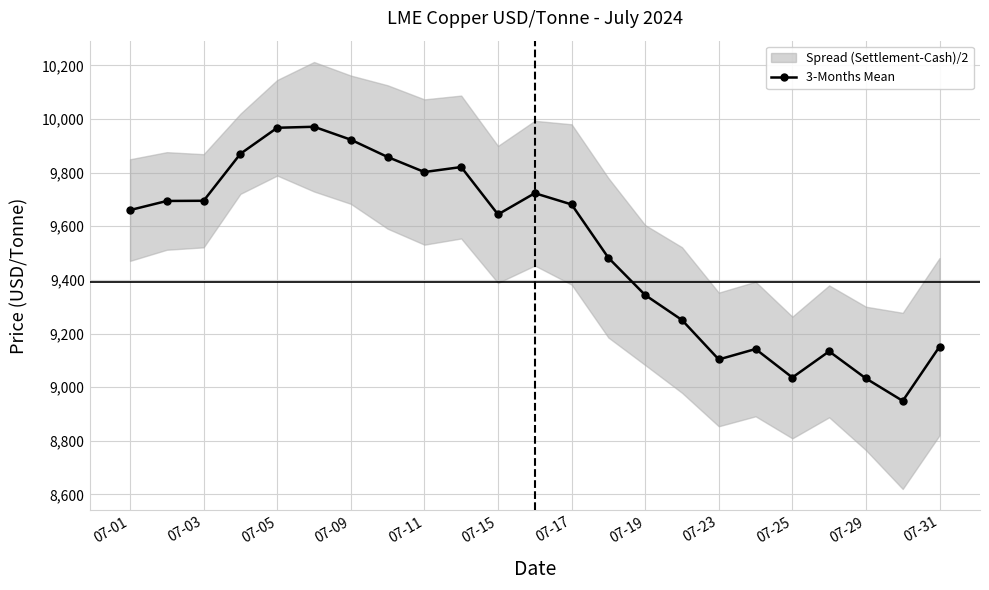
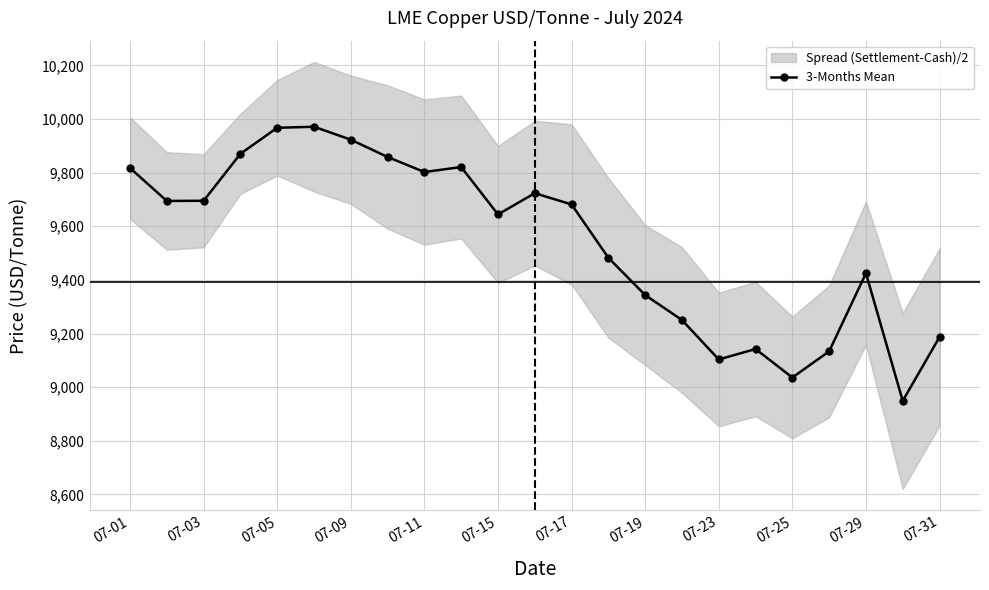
3-Months Mean, 07-01: 9,660 -> 9,820
3-Months Mean, 07-29: 9,030 -> 9,430
3-Months Mean, 07-31: 9,150 -> 9,190
